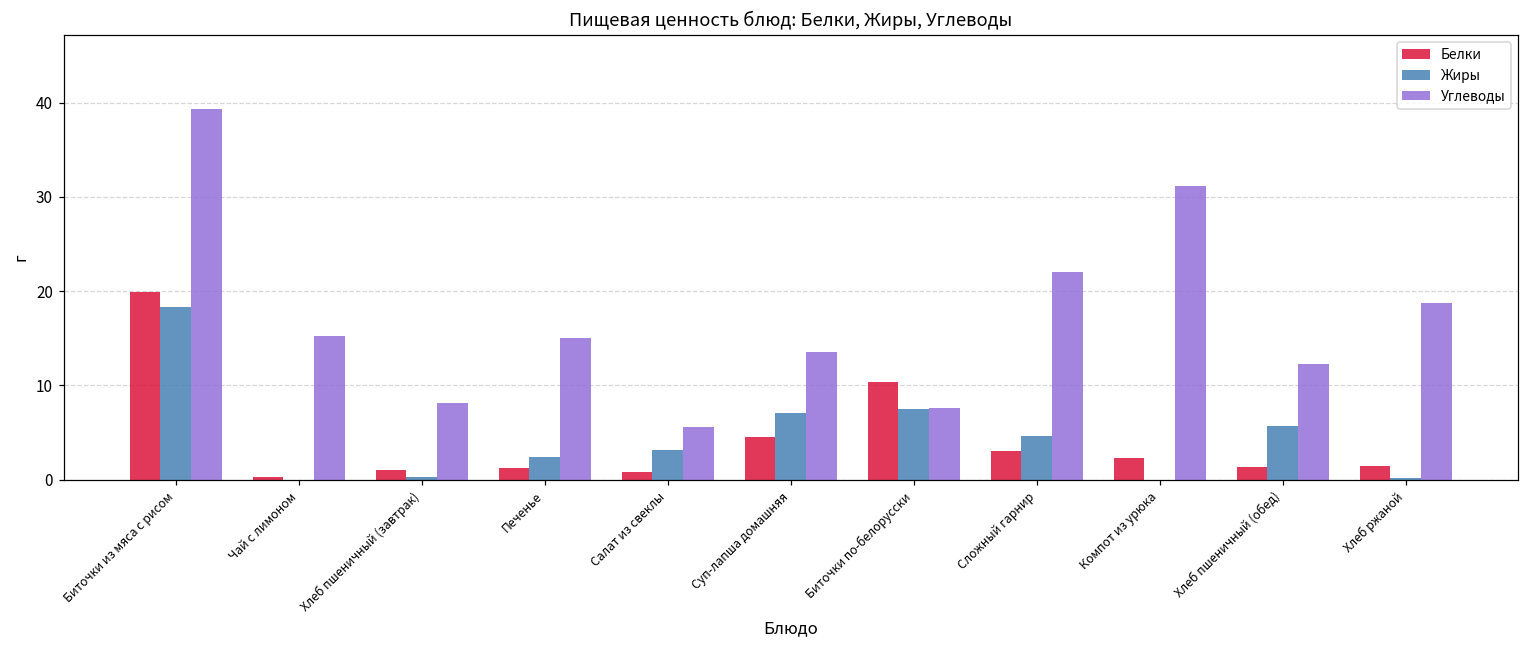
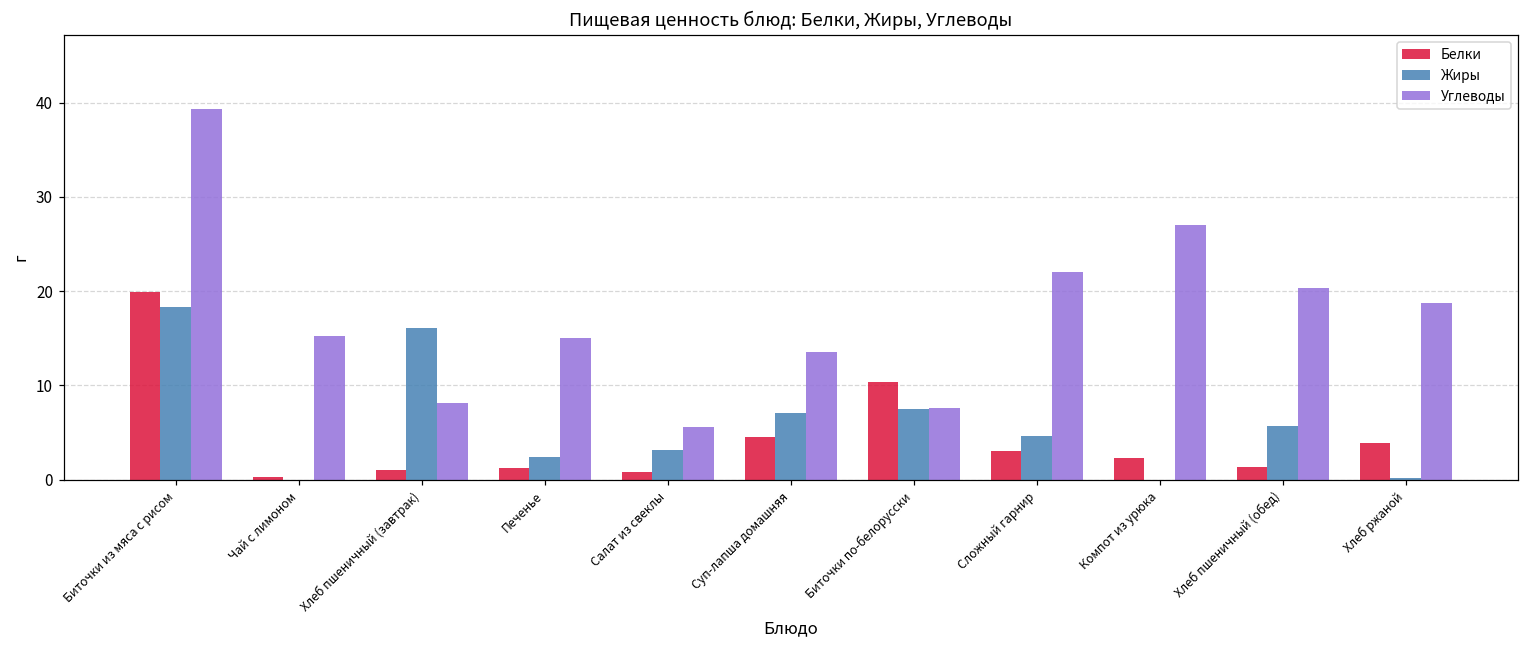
Жиры, Хлеб пшеничный (завтрак): 0 -> 16
Углеводы, Компот из урюка: 31 -> 27
Углеводы, Хлеб пшеничный (обед): 12 -> 20
Белки, Хлеб ржаной: 1 -> 4
